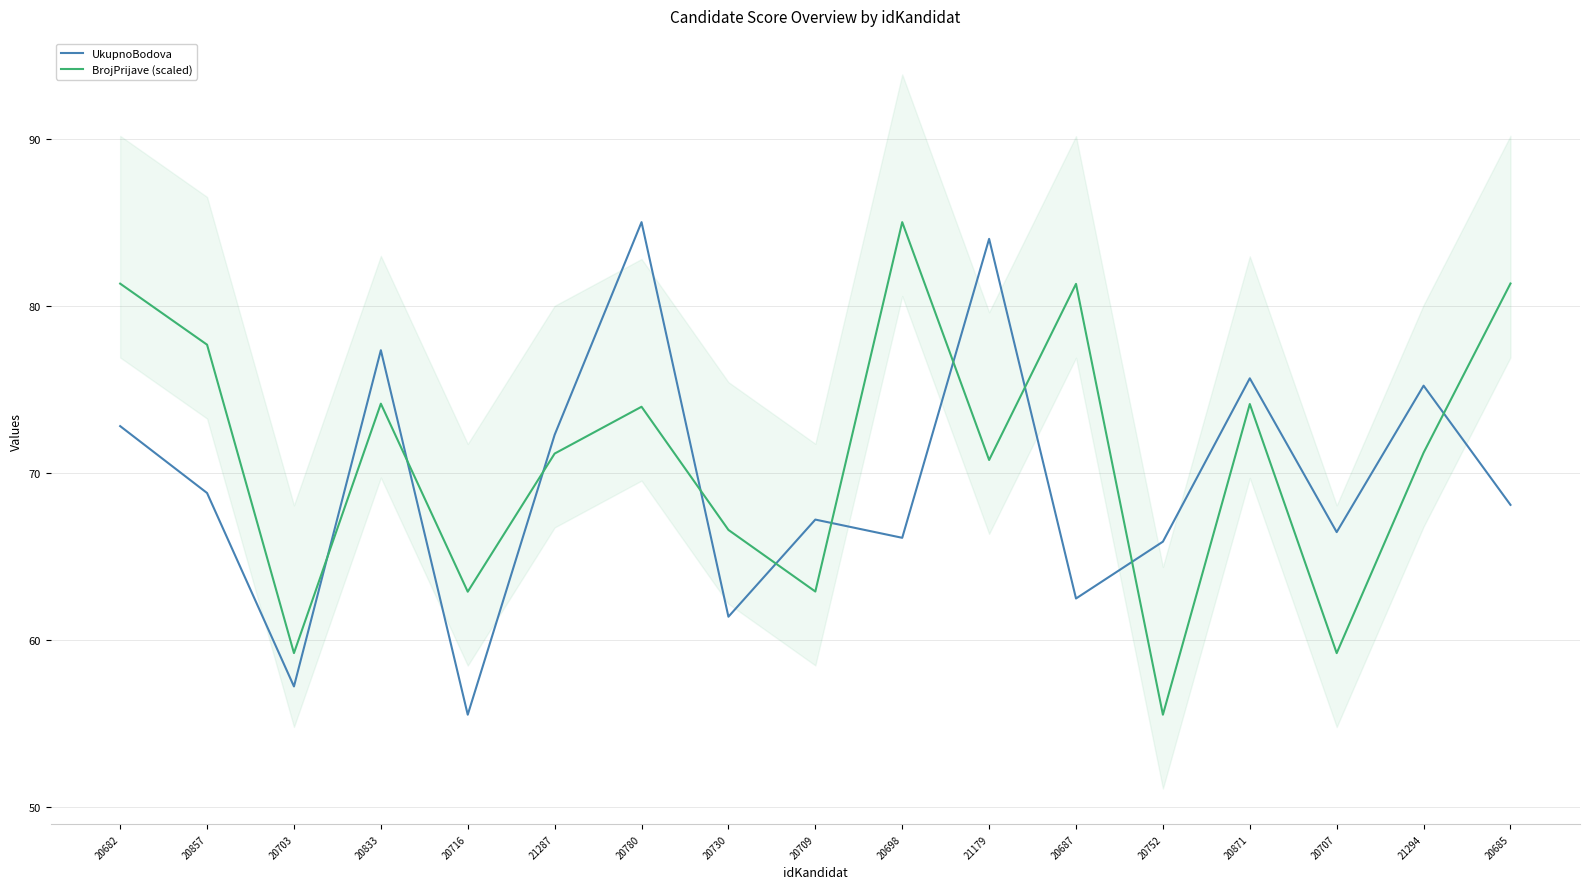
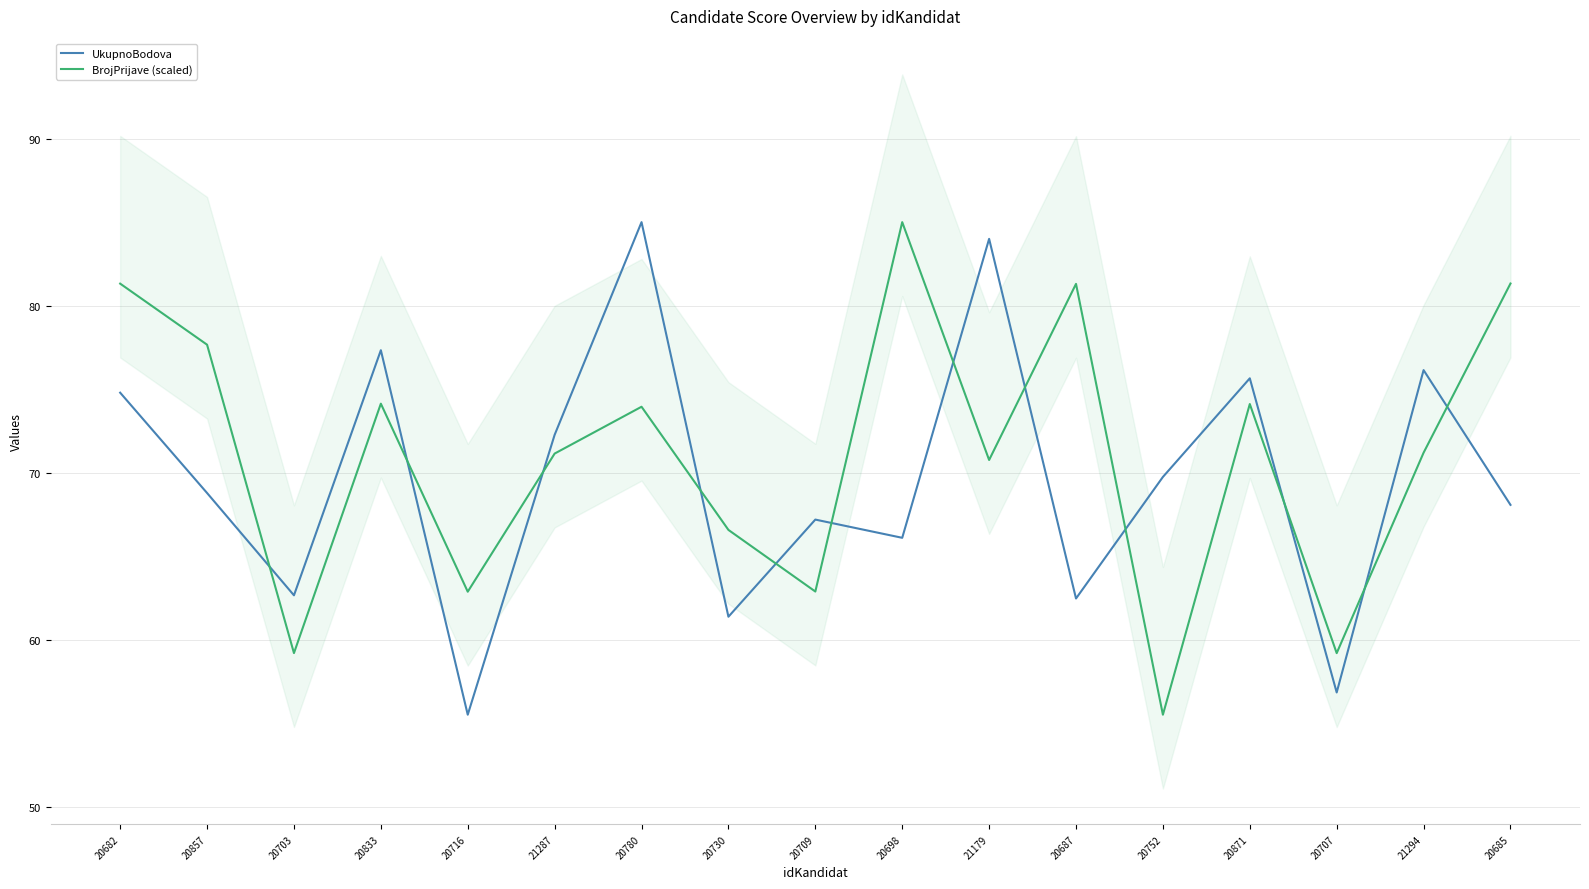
UkupnoBodova, 20682: 72.8 -> 74.8
UkupnoBodova, 20703: 57.2 -> 62.7
UkupnoBodova, 20752: 65.9 -> 69.8
UkupnoBodova, 20707: 66.5 -> 56.9
UkupnoBodova, 21294: 75.2 -> 76.2
